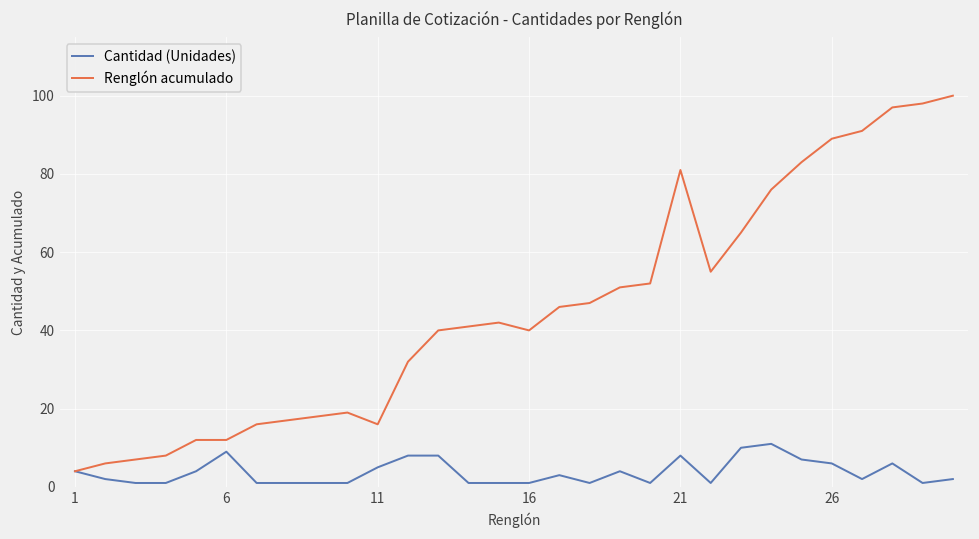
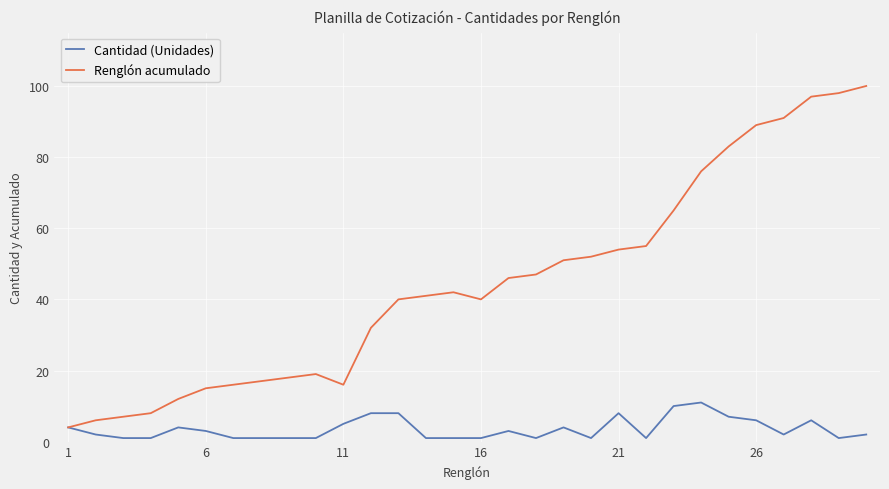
Cantidad (Unidades), 6: 9 -> 3
Renglón acumulado, 6: 12 -> 15
Renglón acumulado, 21: 81 -> 54
